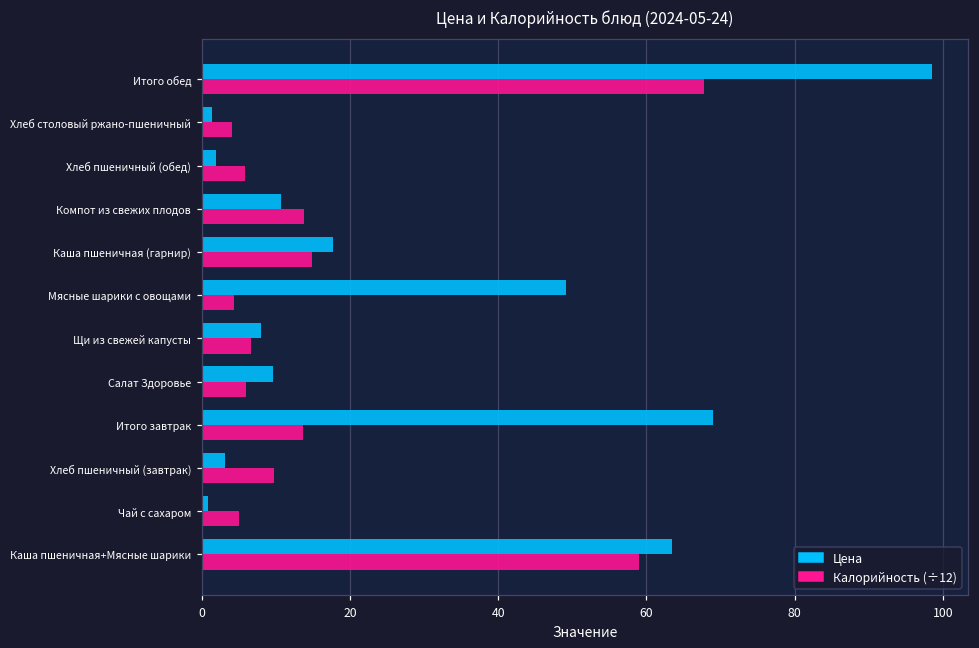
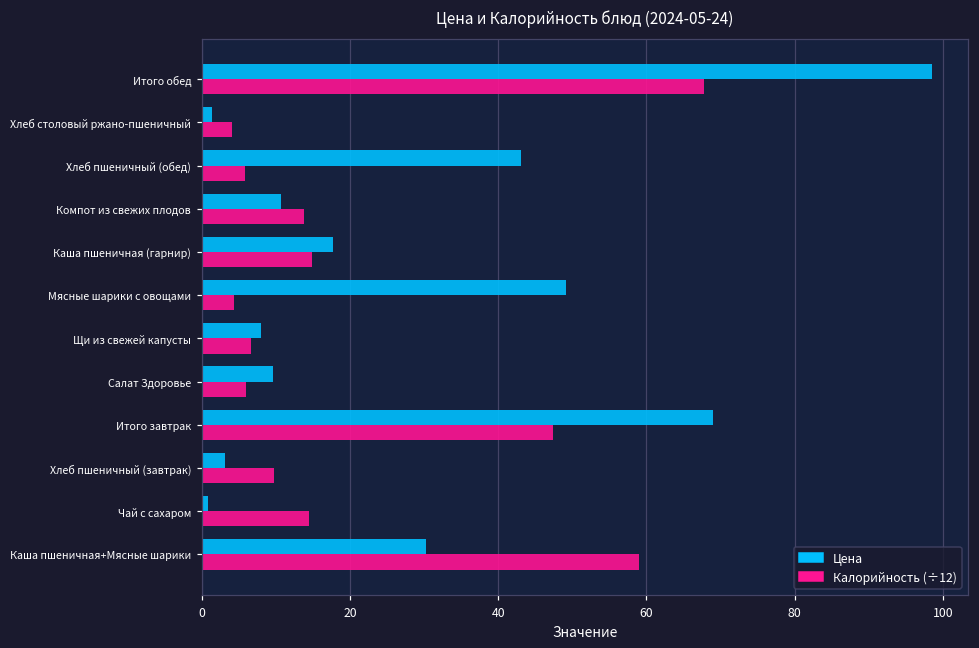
Цена, Хлеб пшеничный (обед): 2 -> 43
Калорийность (÷12), Итого завтрак: 14 -> 47
Калорийность (÷12), Чай с сахаром: 5 -> 14
Цена, Каша пшеничная+Мясные шарики: 63 -> 30
